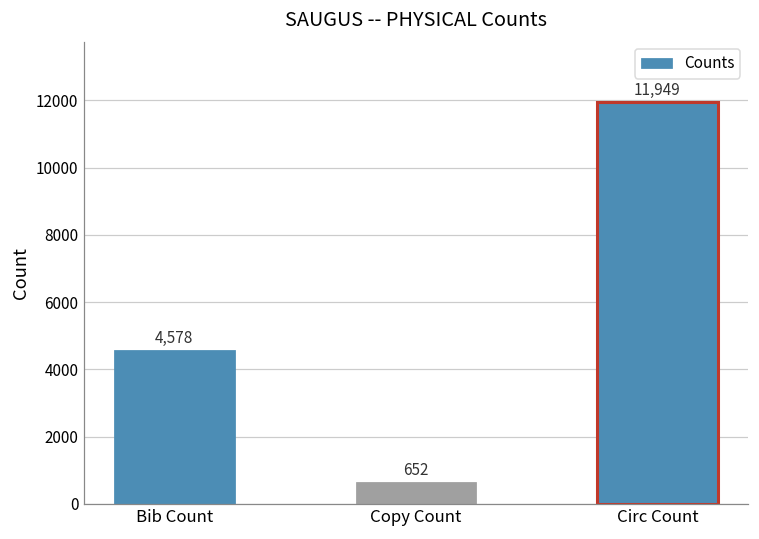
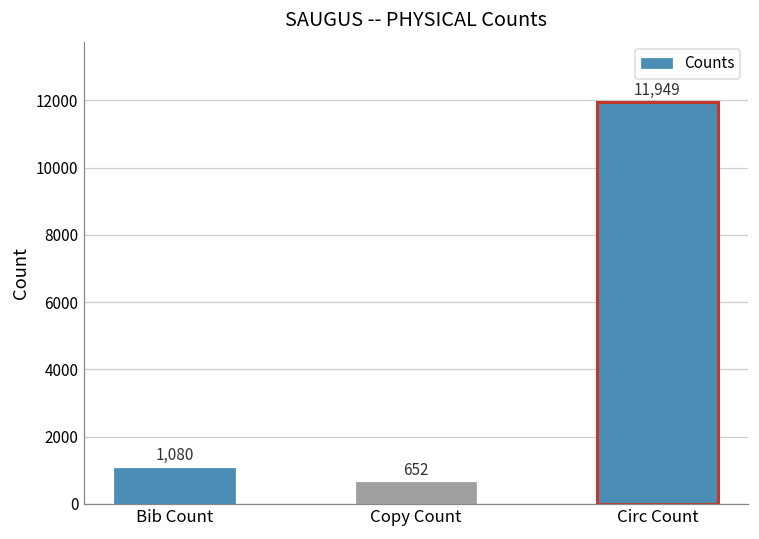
Bib Count: 4,578 -> 1,080
